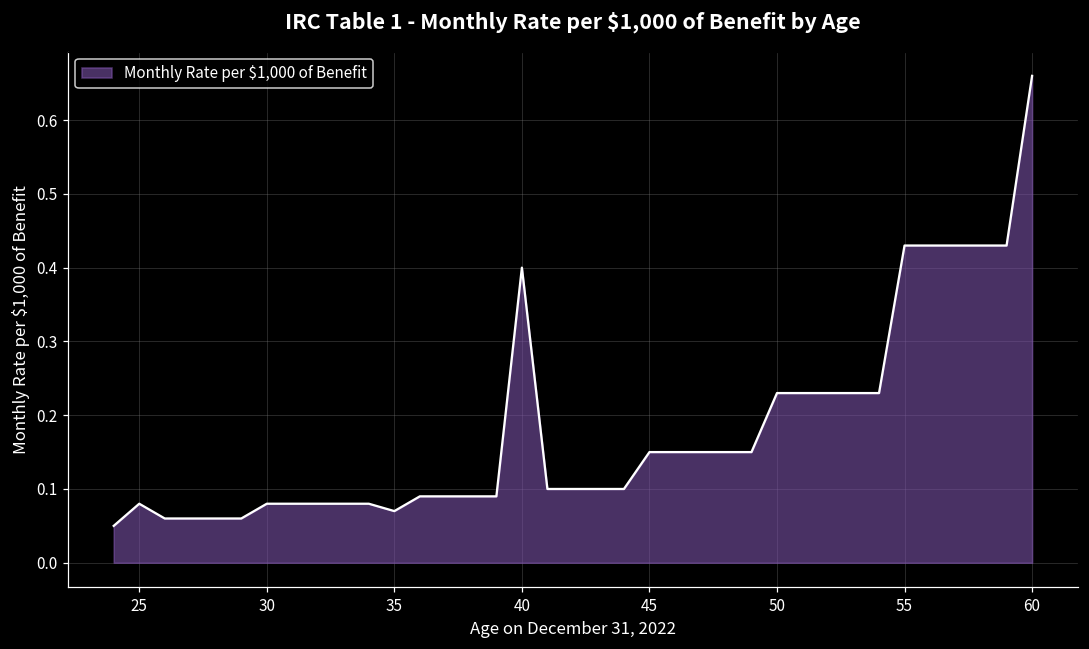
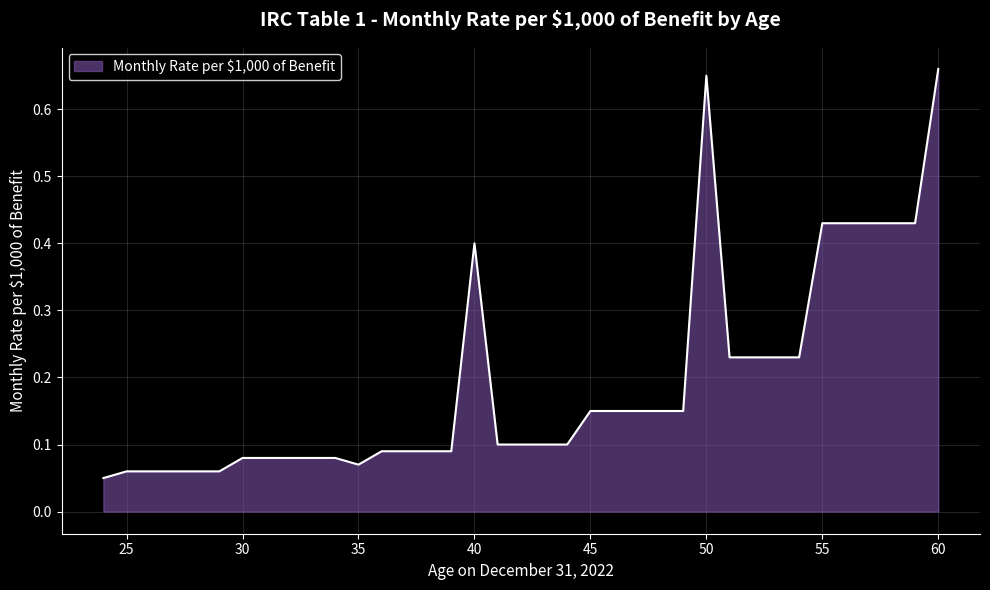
25: 0.08 -> 0.06
50: 0.23 -> 0.65
